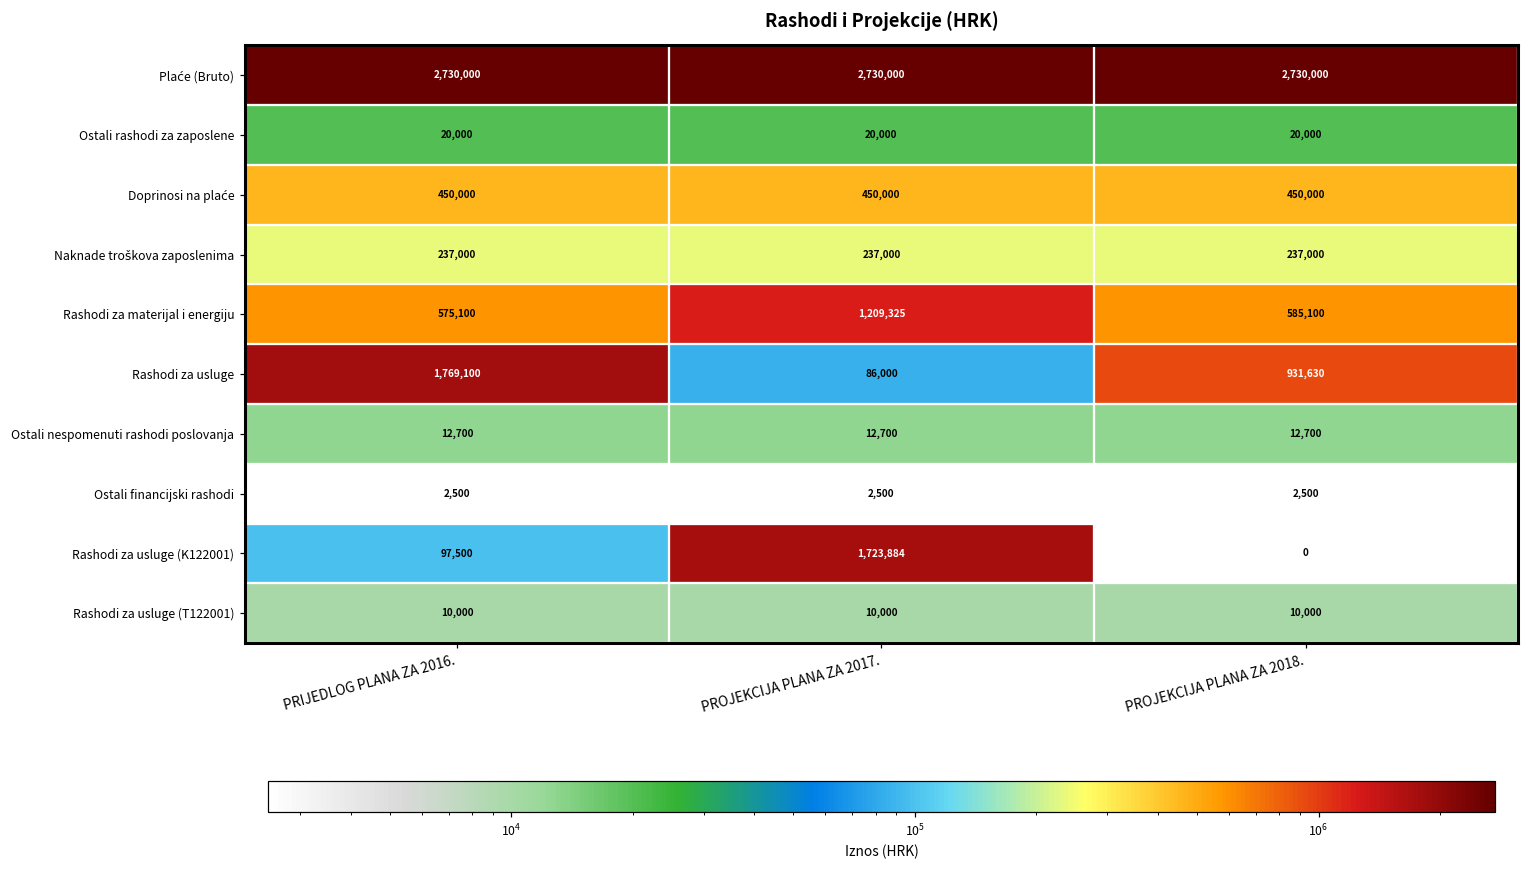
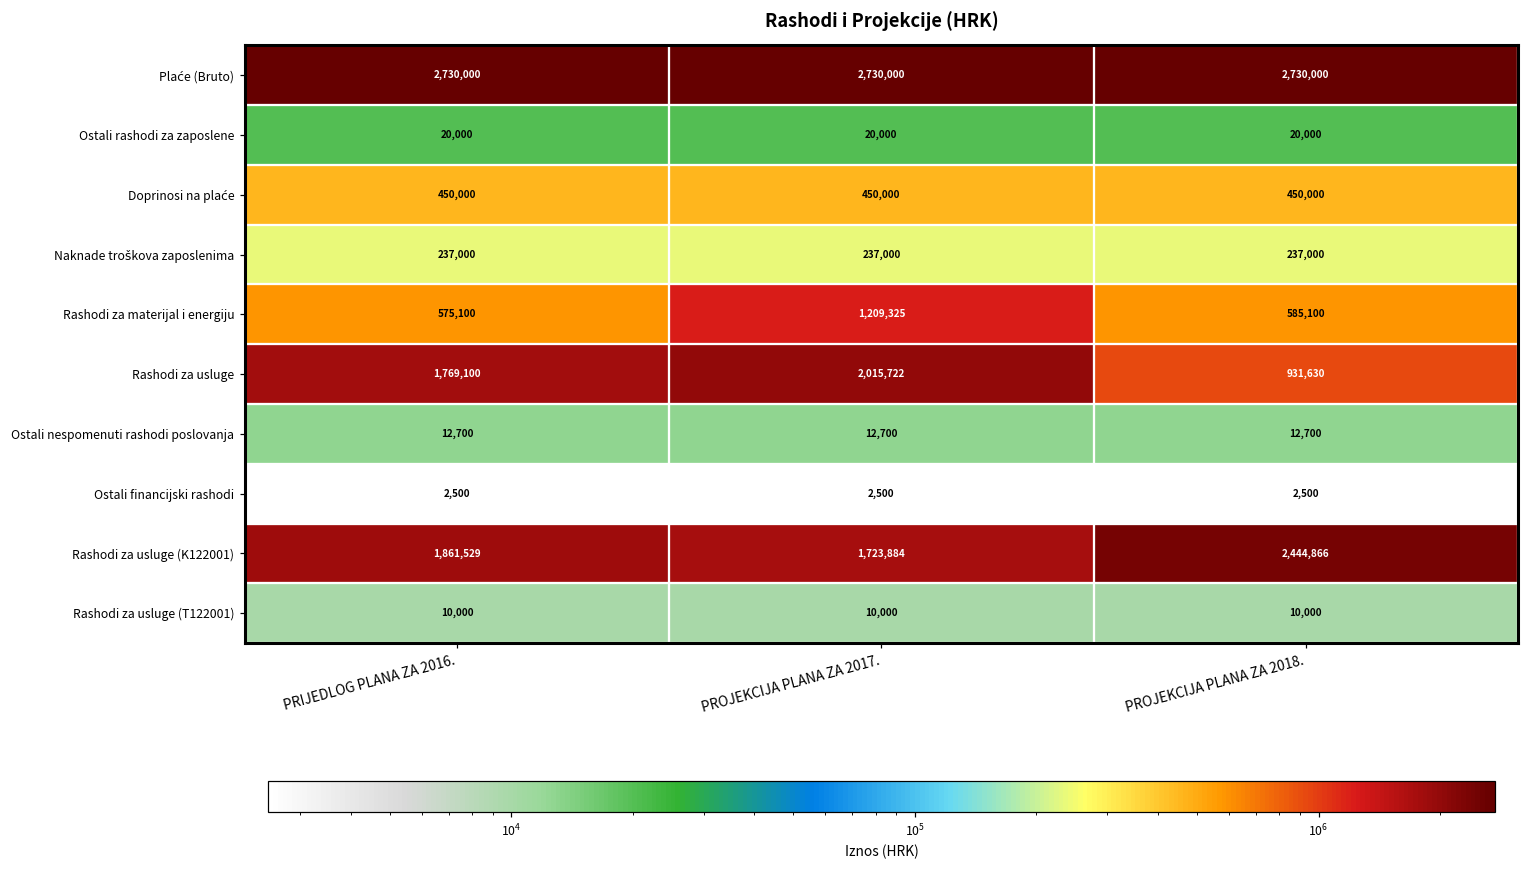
Rashodi za usluge, PROJEKCIJA PLANA ZA 2017.: 86,000 -> 2,015,722
Rashodi za usluge (K122001), PRIJEDLOG PLANA ZA 2016.: 97,500 -> 1,861,529
Rashodi za usluge (K122001), PROJEKCIJA PLANA ZA 2018.: 0 -> 2,444,866
